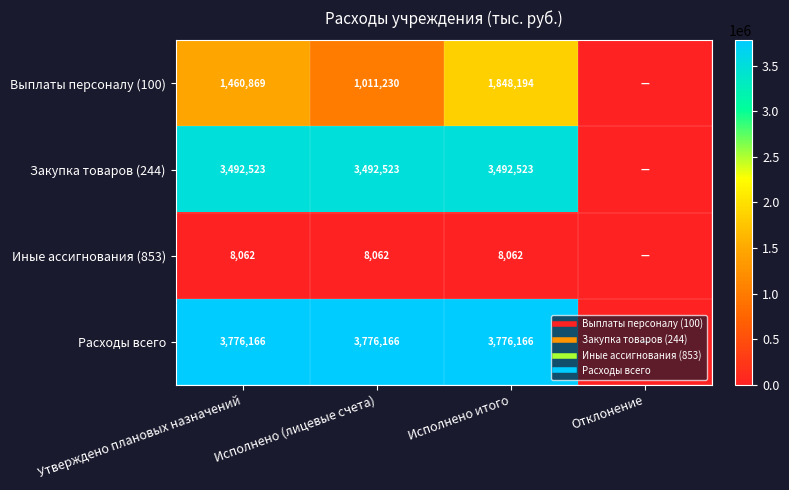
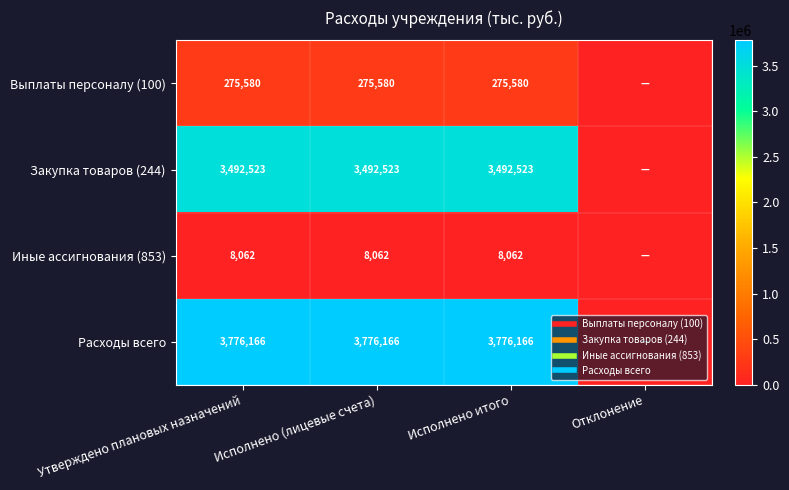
Выплаты персоналу (100), Утверждено плановых назначений: 1,460,869 -> 275,580
Выплаты персоналу (100), Исполнено (лицевые счета): 1,011,230 -> 275,580
Выплаты персоналу (100), Исполнено итого: 1,848,194 -> 275,580
